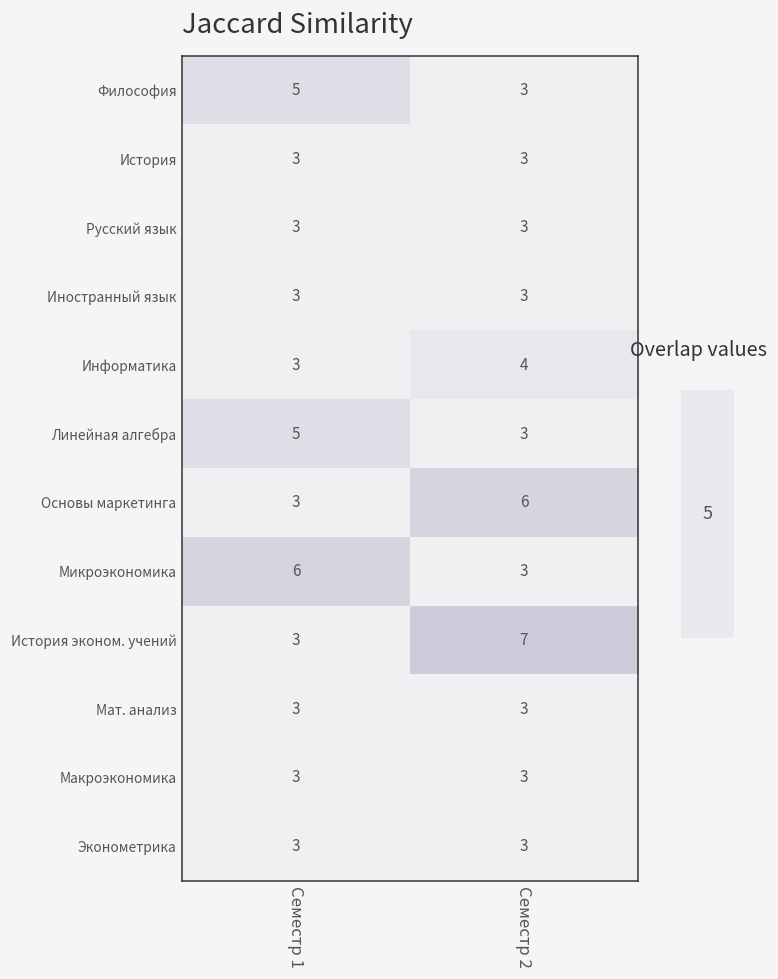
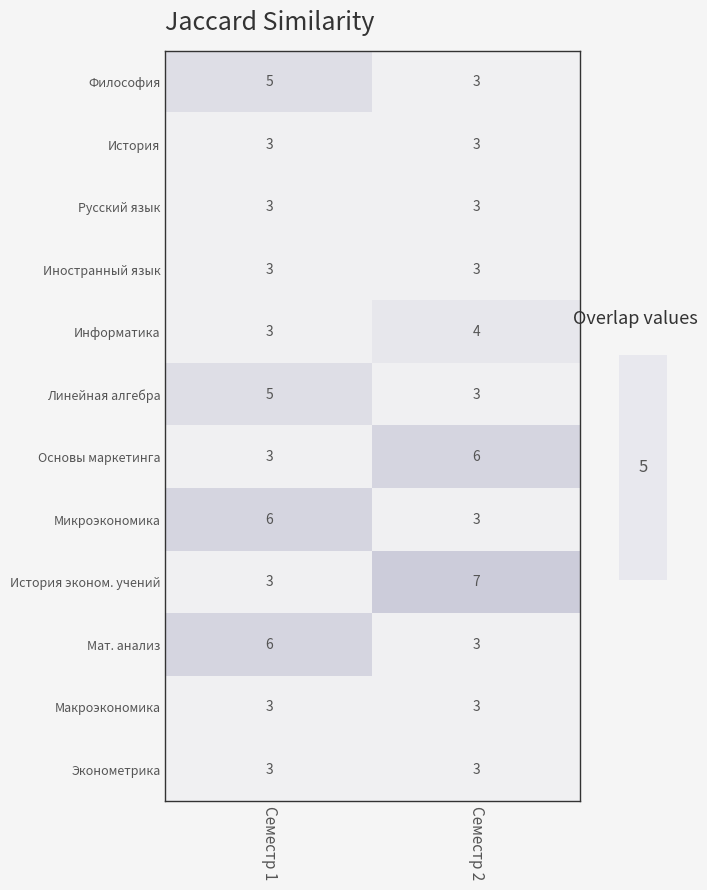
Мат. анализ, Семестр 1: 3 -> 6
